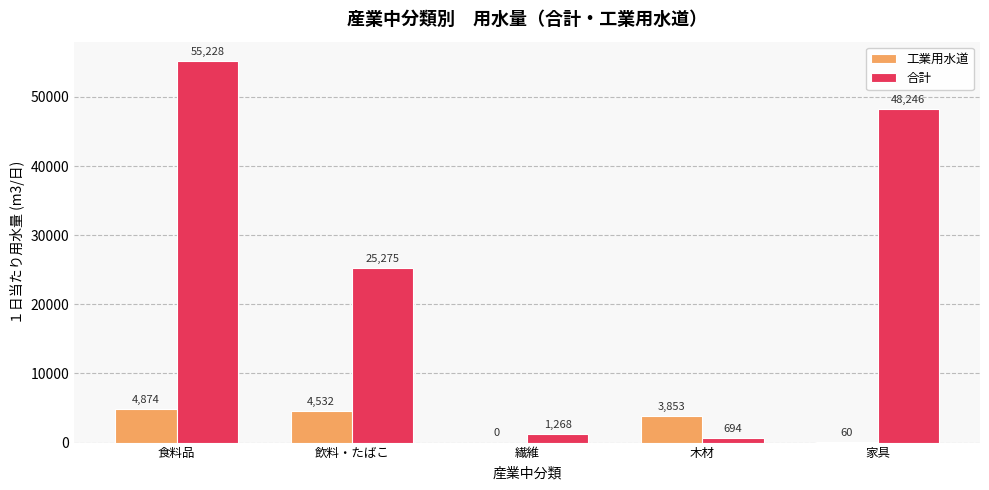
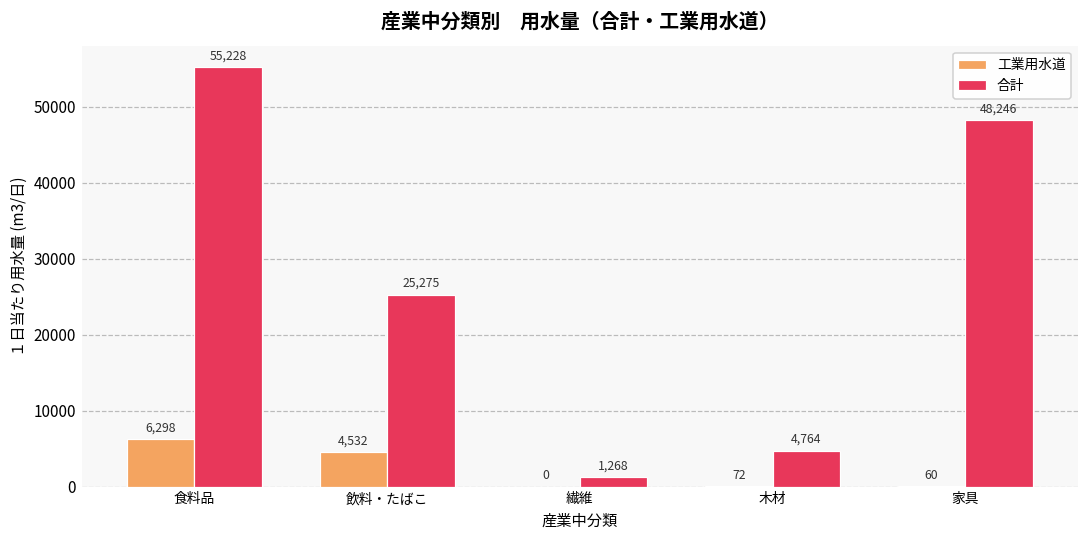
工業用水道, 食料品: 4,874 -> 6,298
工業用水道, 木材: 3,853 -> 72
合計, 木材: 694 -> 4,764
